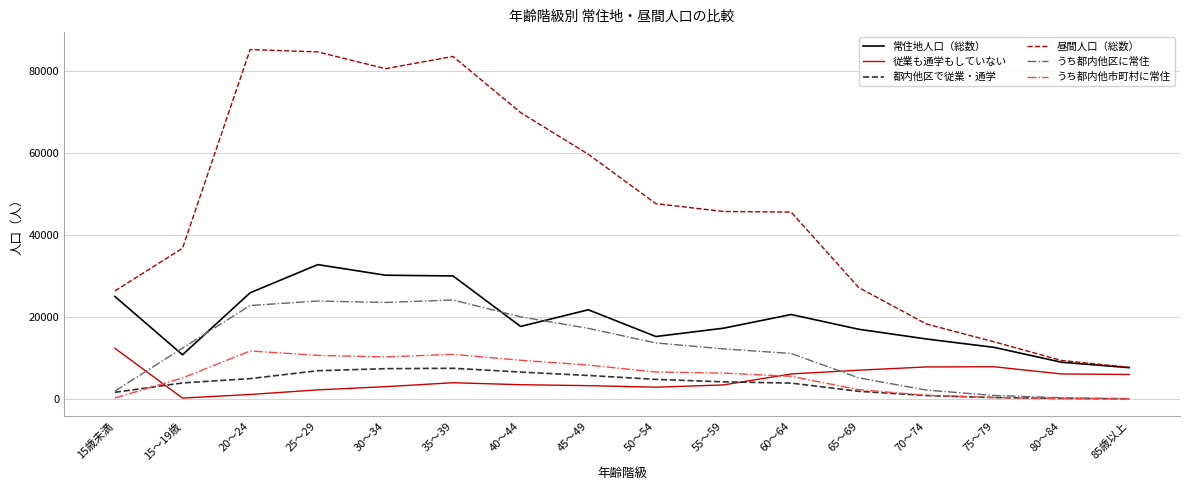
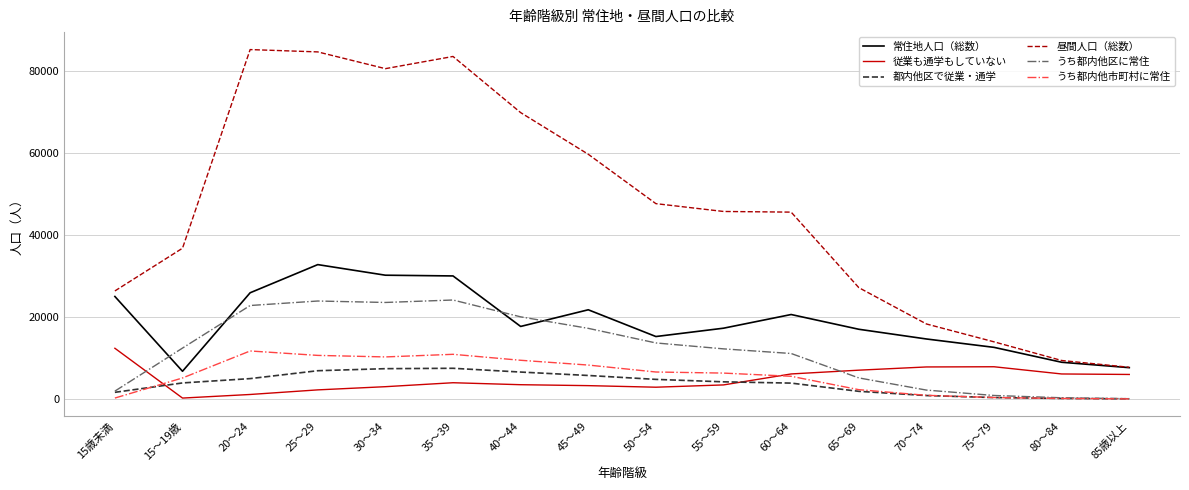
常住地人口（総数）, 15～19歳: 11000 -> 7000
